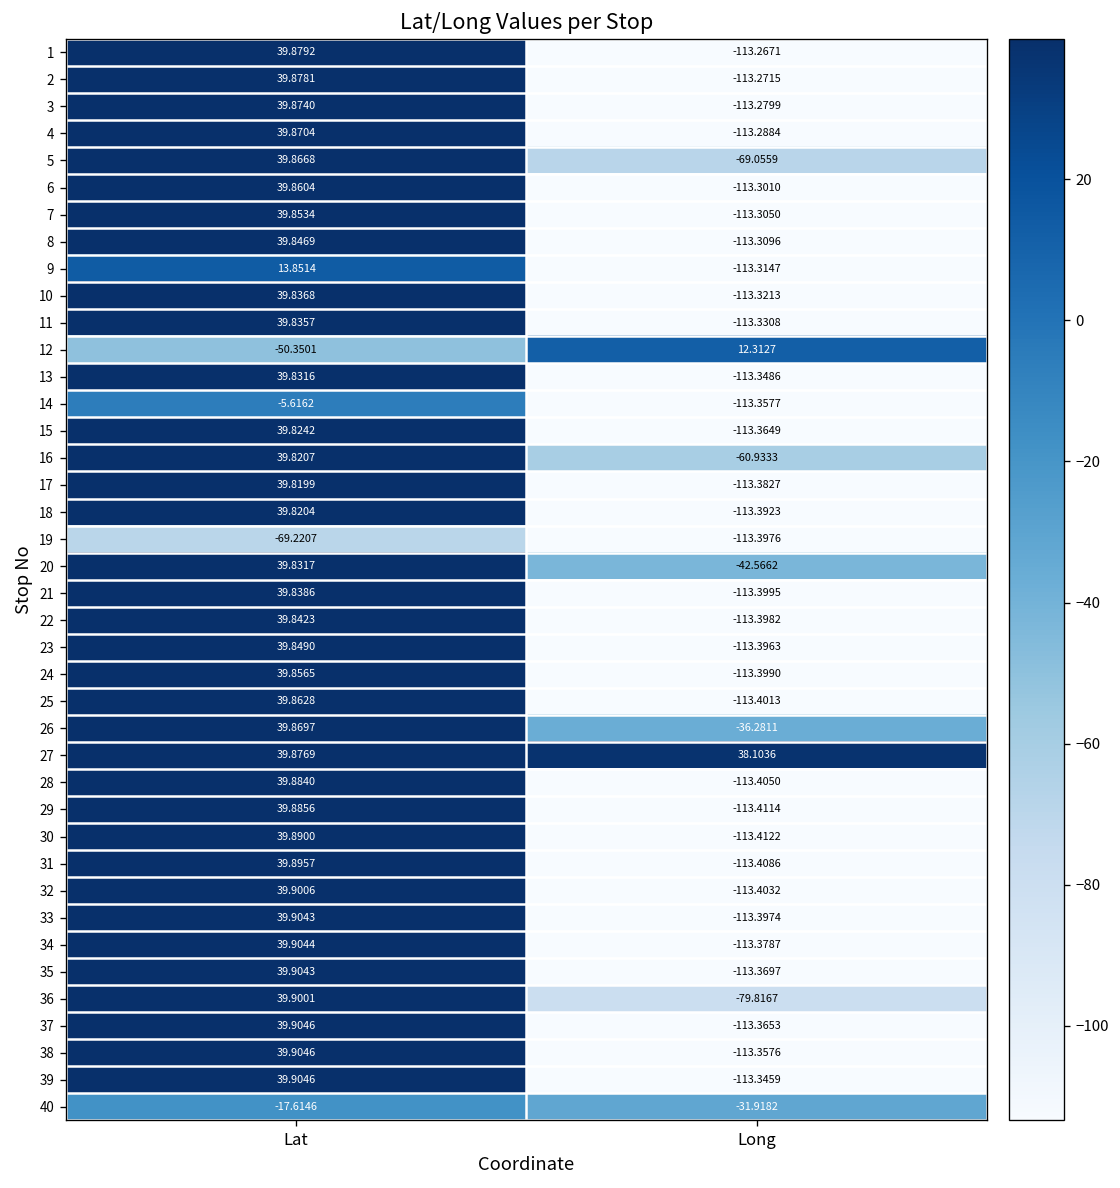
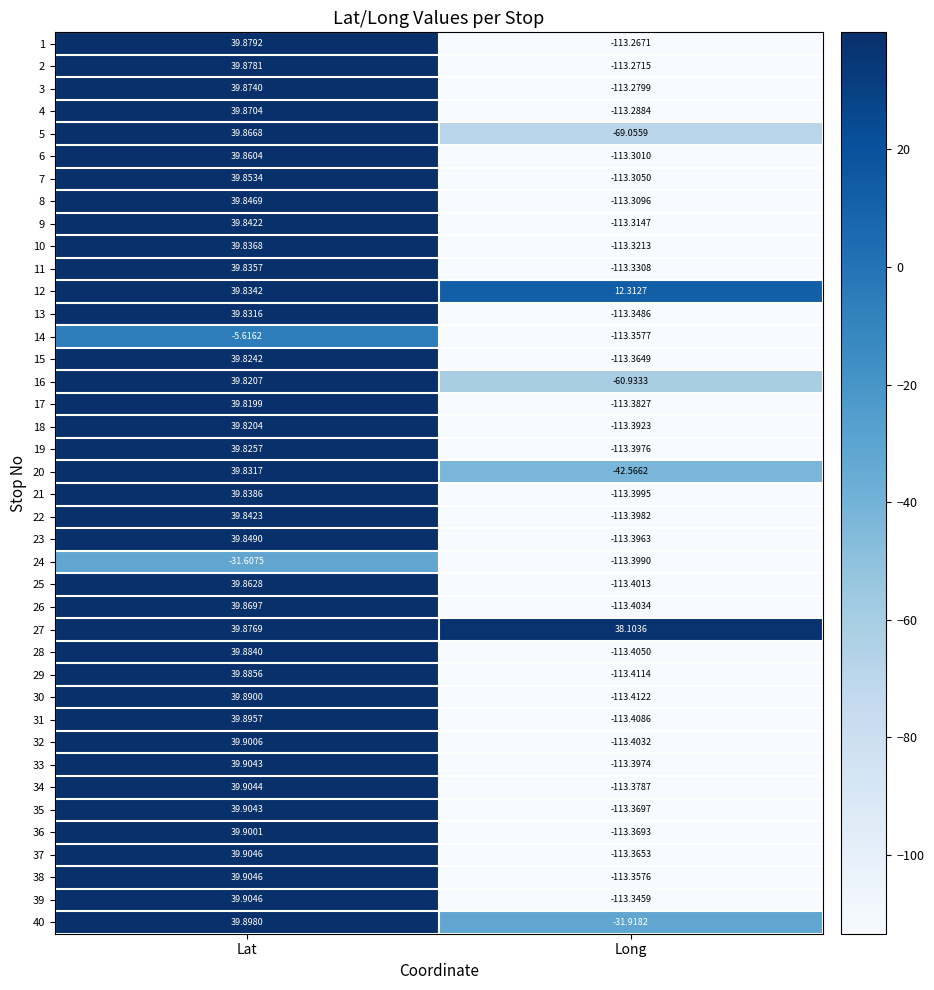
9, Lat: 13.8514 -> 39.8422
12, Lat: -50.3501 -> 39.8342
19, Lat: -69.2207 -> 39.8257
24, Lat: 39.8565 -> -31.6075
26, Long: -36.2811 -> -113.4034
36, Long: -79.8167 -> -113.3693
40, Lat: -17.6146 -> 39.8980
